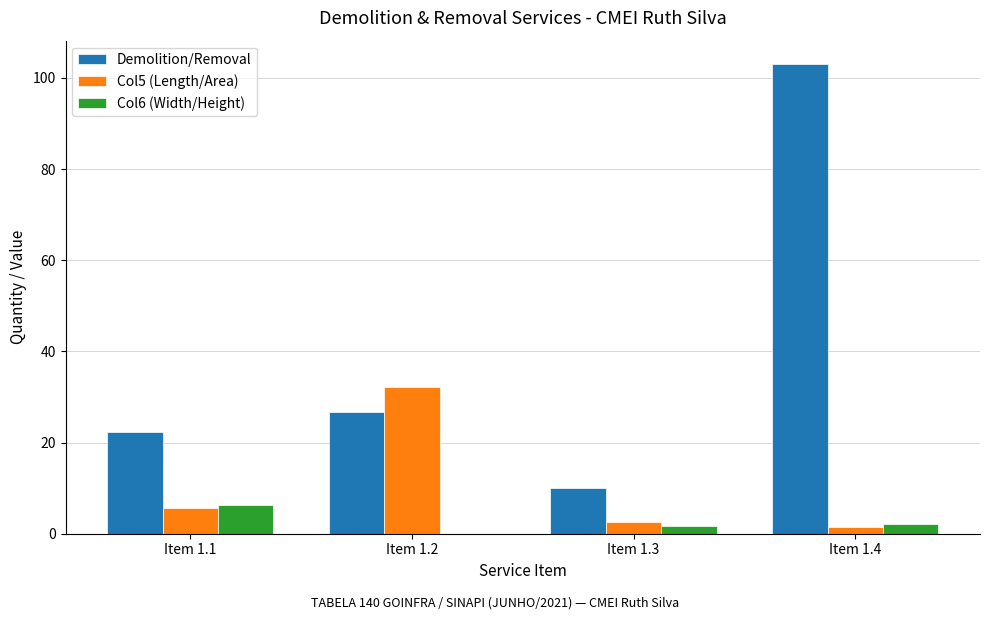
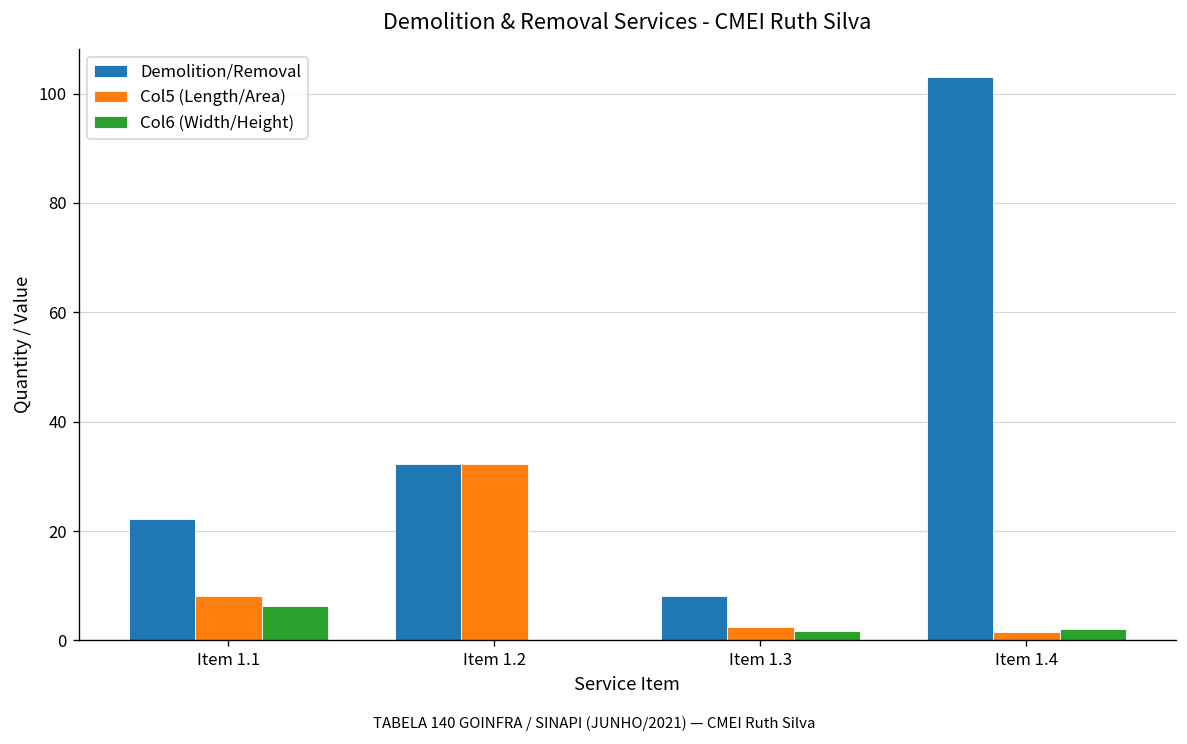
Col5 (Length/Area), Item 1.1: 6 -> 8
Demolition/Removal, Item 1.2: 27 -> 32
Demolition/Removal, Item 1.3: 10 -> 8
